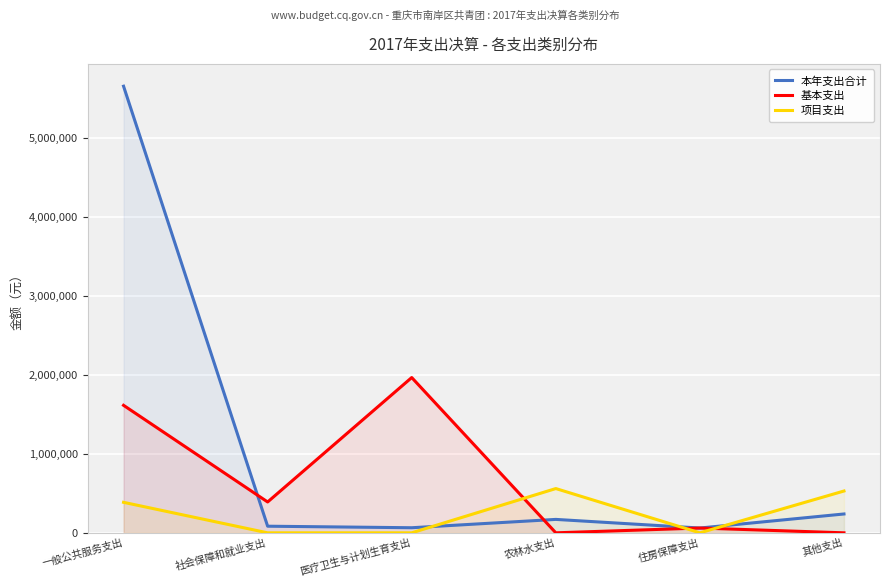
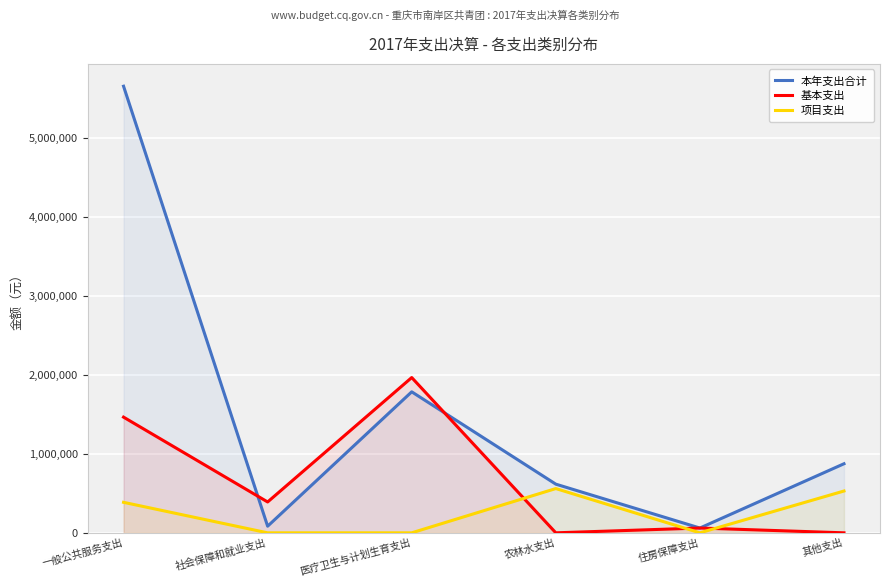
基本支出, 一般公共服务支出: 1,600,000 -> 1,500,000
本年支出合计, 医疗卫生与计划生育支出: 100,000 -> 1,800,000
本年支出合计, 农林水支出: 200,000 -> 600,000
本年支出合计, 其他支出: 200,000 -> 900,000
